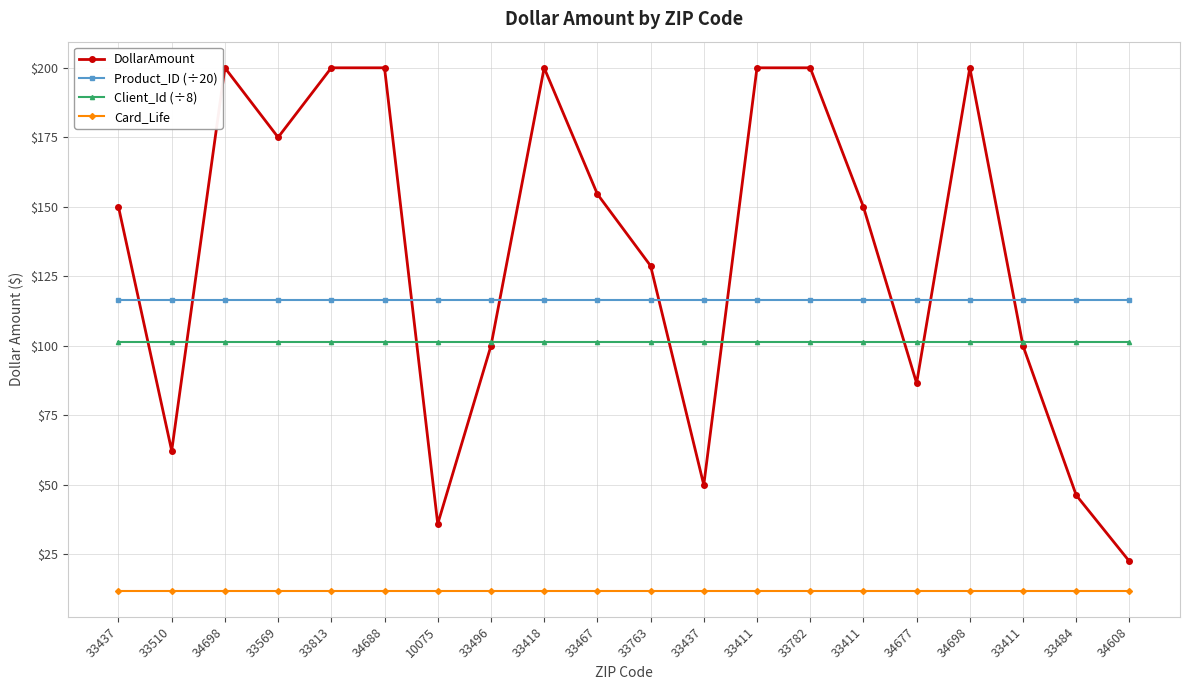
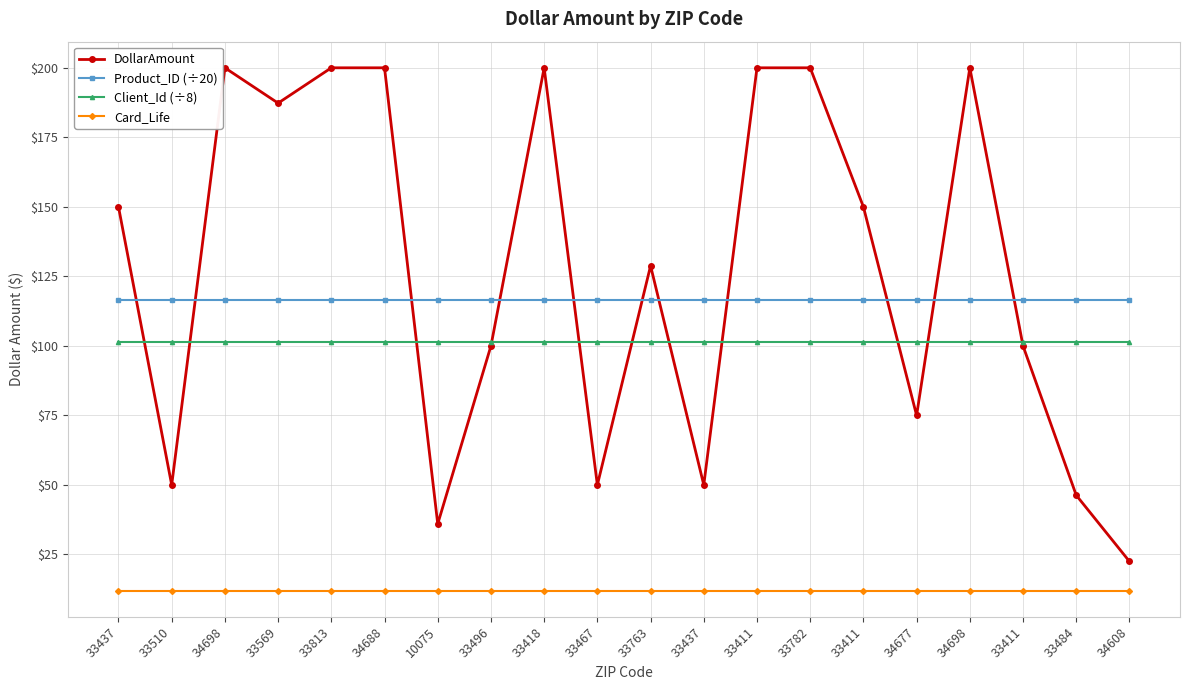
DollarAmount, 33510: $62 -> $50
DollarAmount, 33569: $175 -> $187
DollarAmount, 33467: $155 -> $50
DollarAmount, 34677: $87 -> $75
